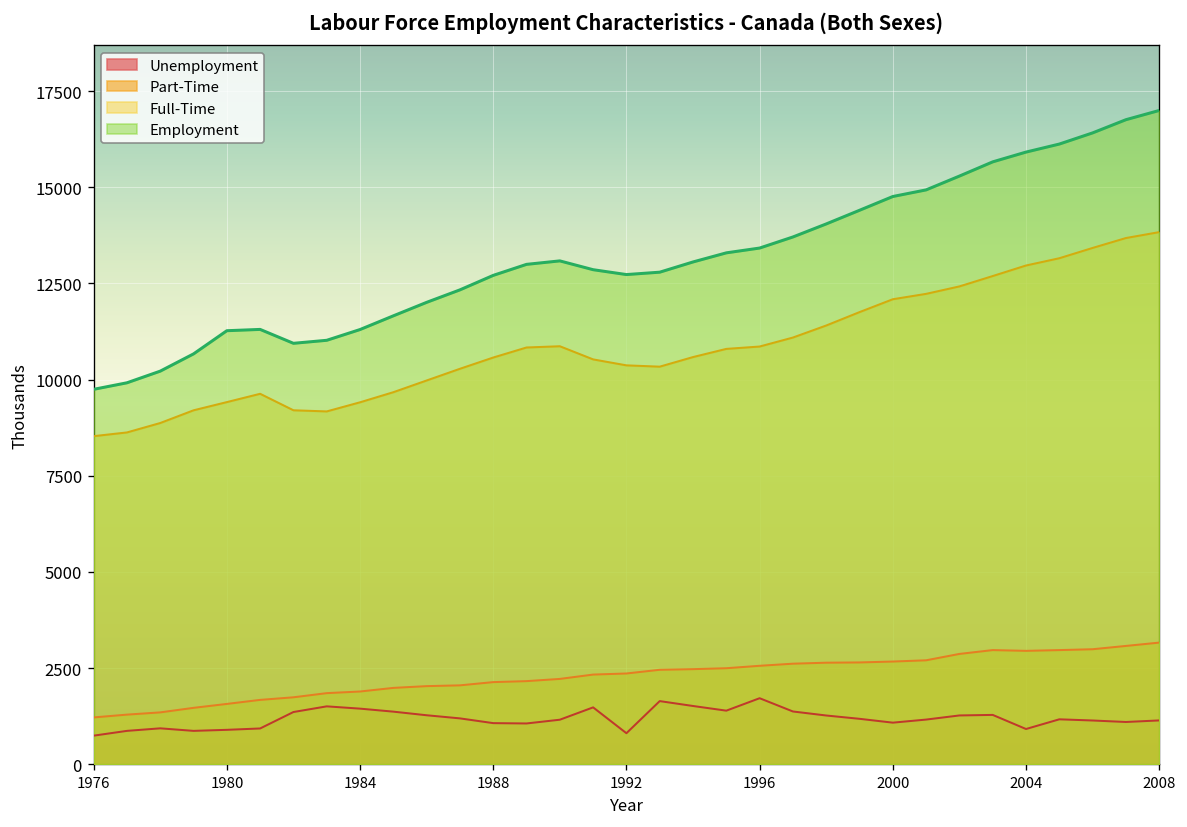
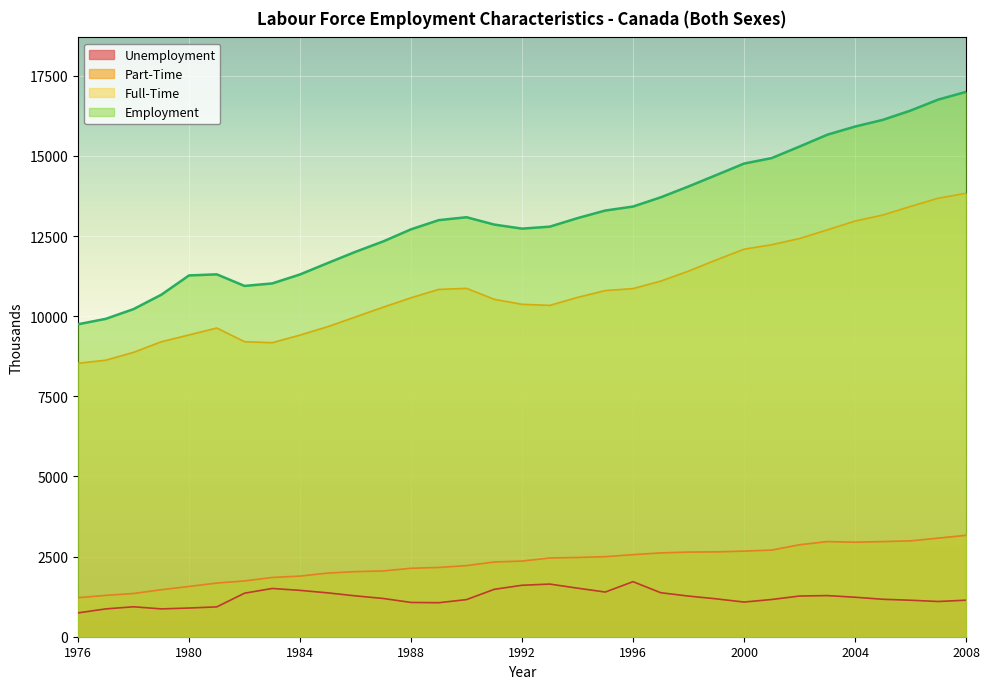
Unemployment, 1992: 800 -> 1600
Unemployment, 2004: 900 -> 1200
